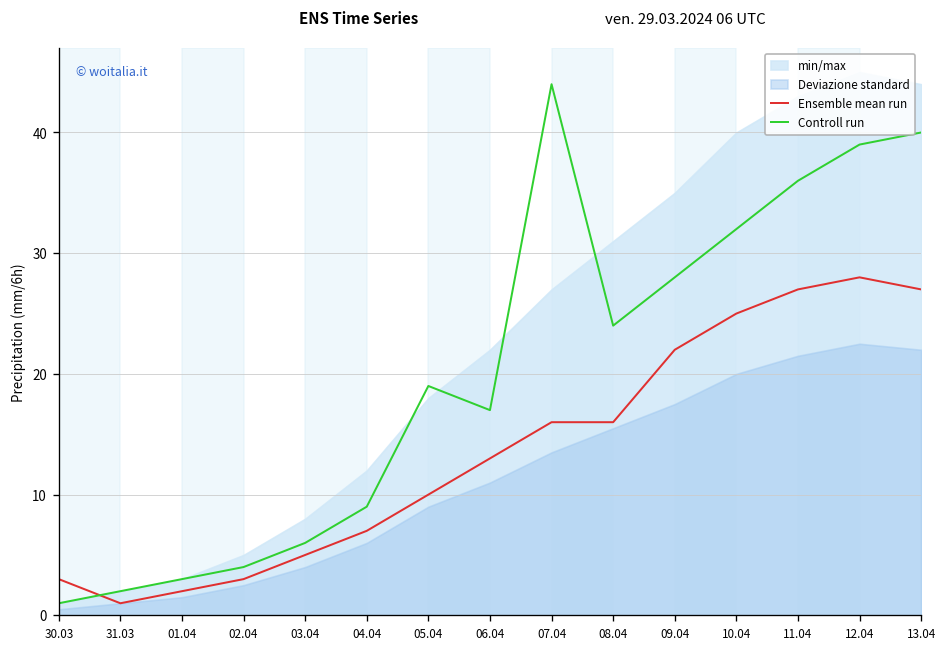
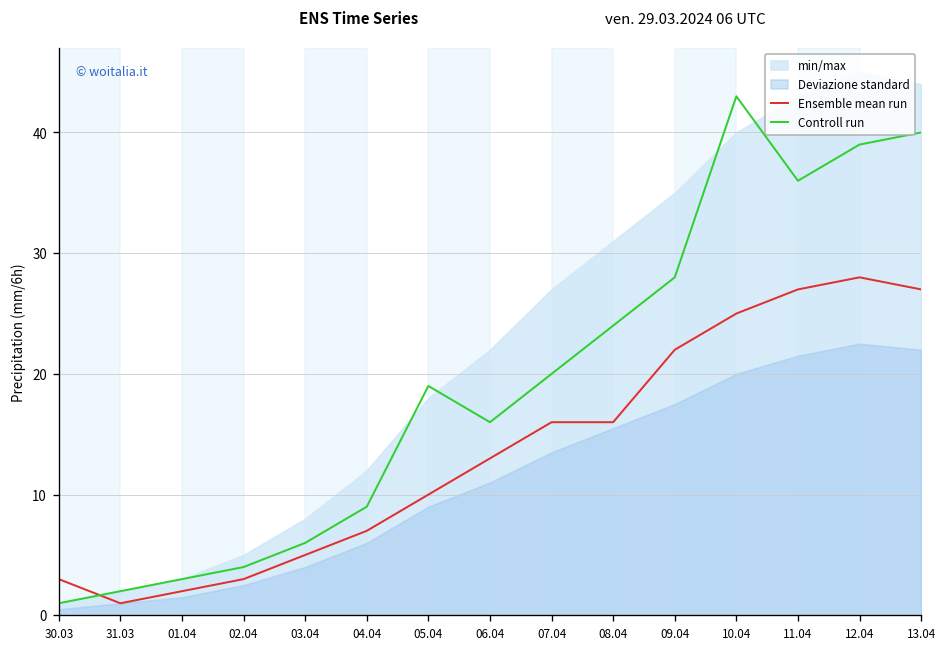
Controll run, 06.04: 17 -> 16
Controll run, 07.04: 44 -> 20
Controll run, 10.04: 32 -> 43
